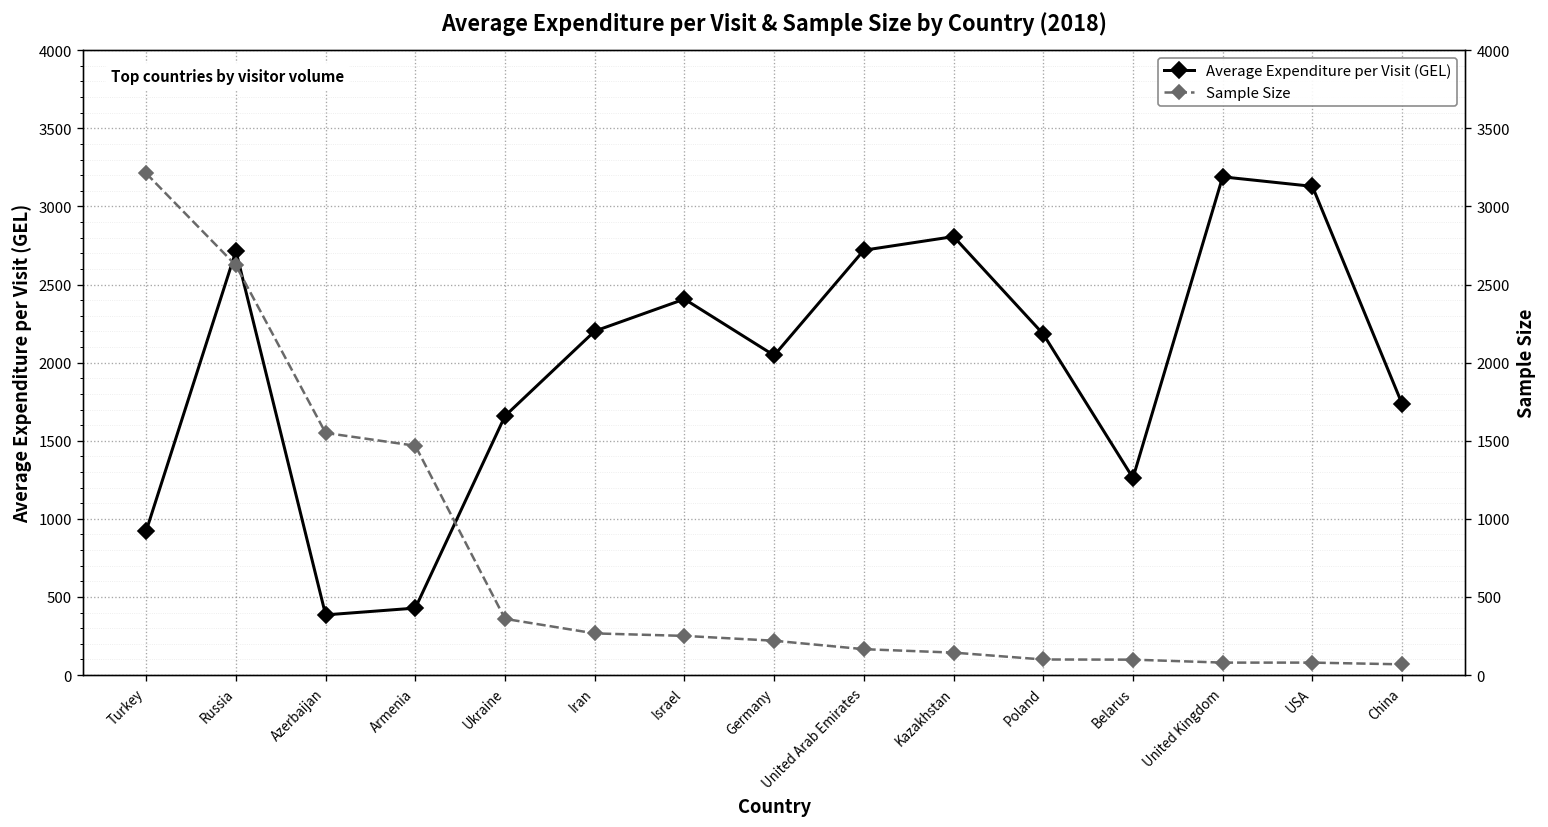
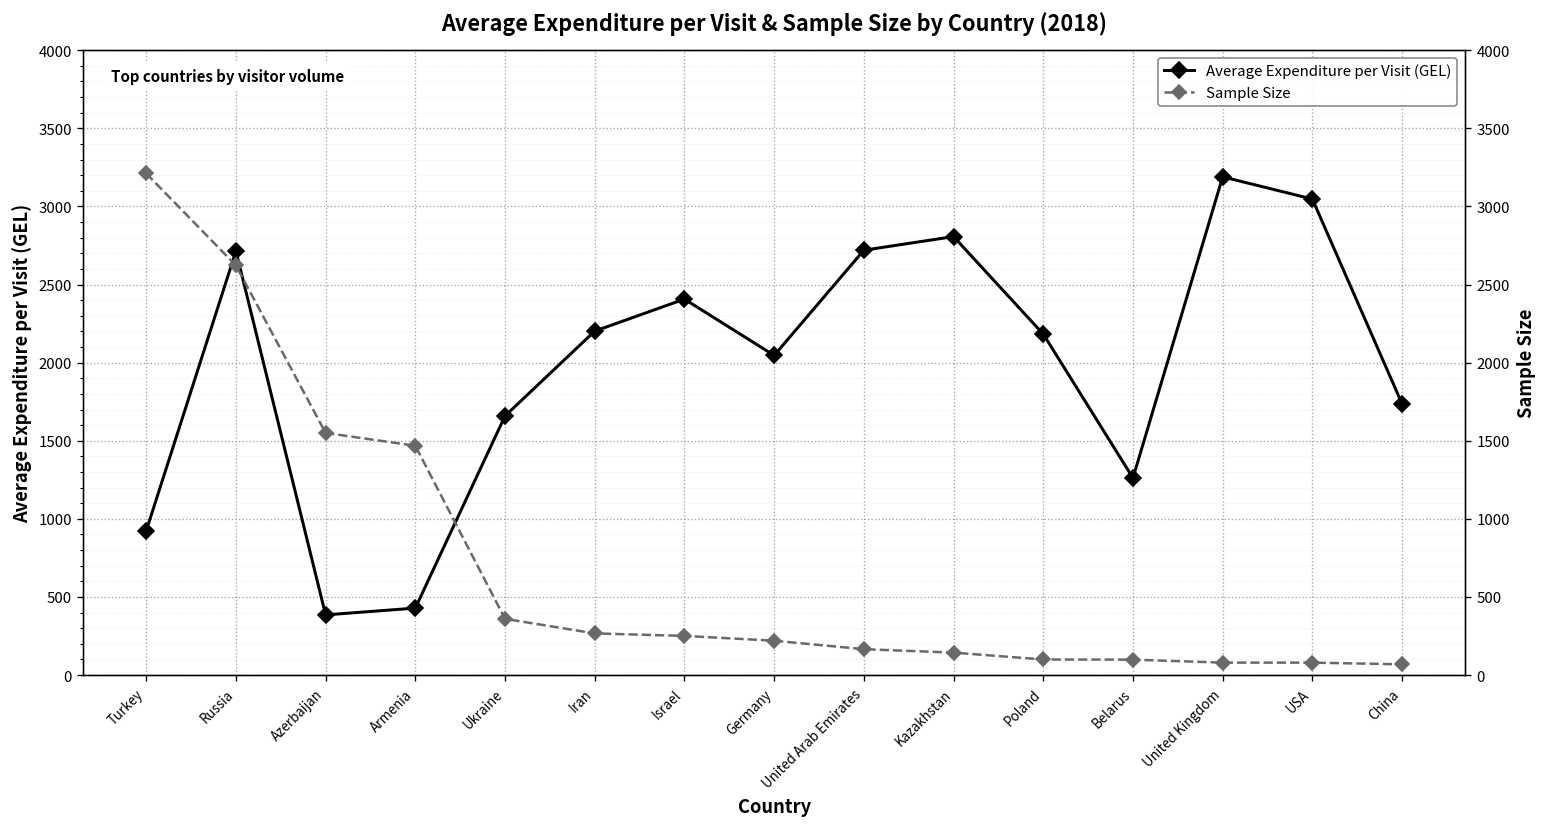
Average Expenditure per Visit (GEL), USA: 3130 -> 3050
